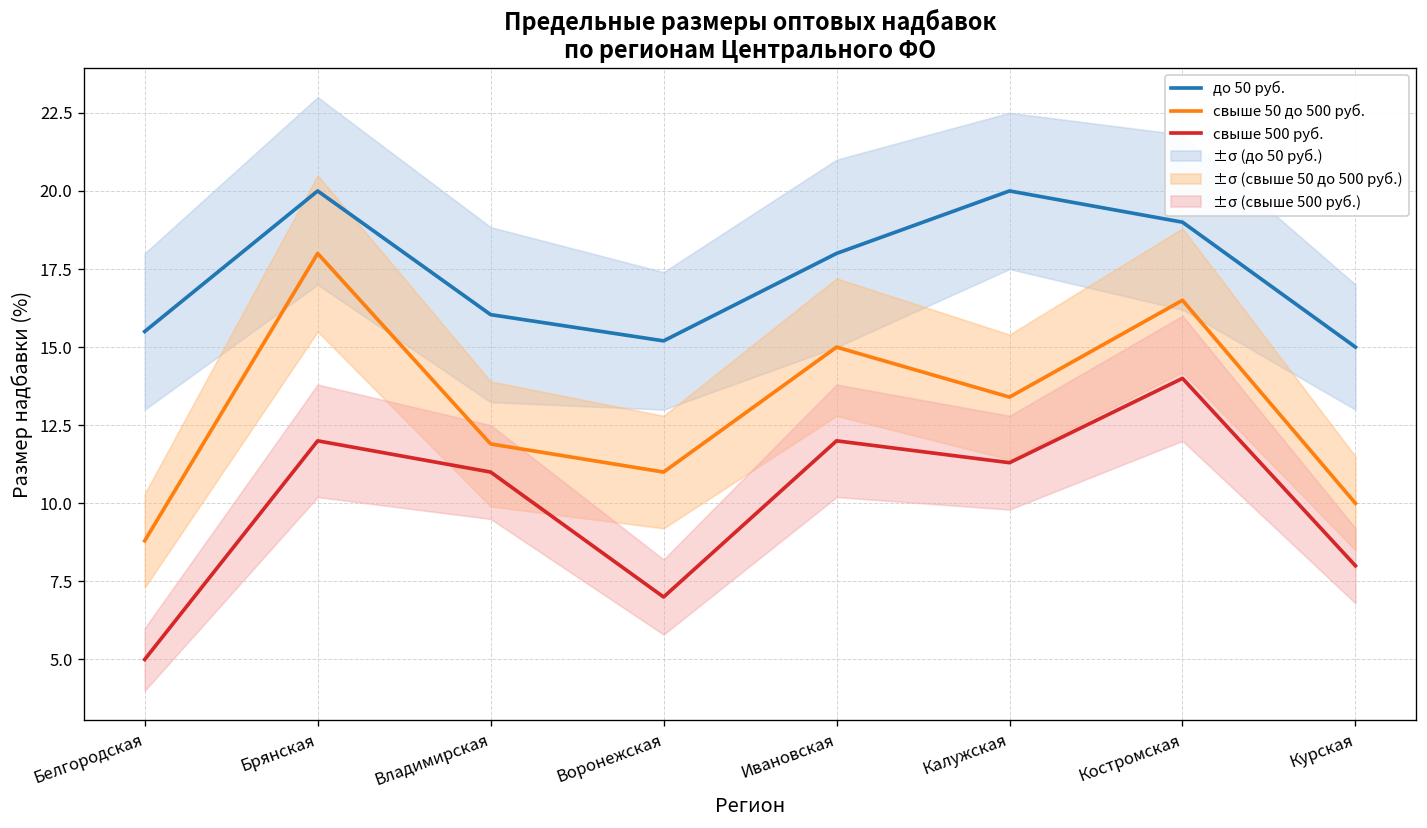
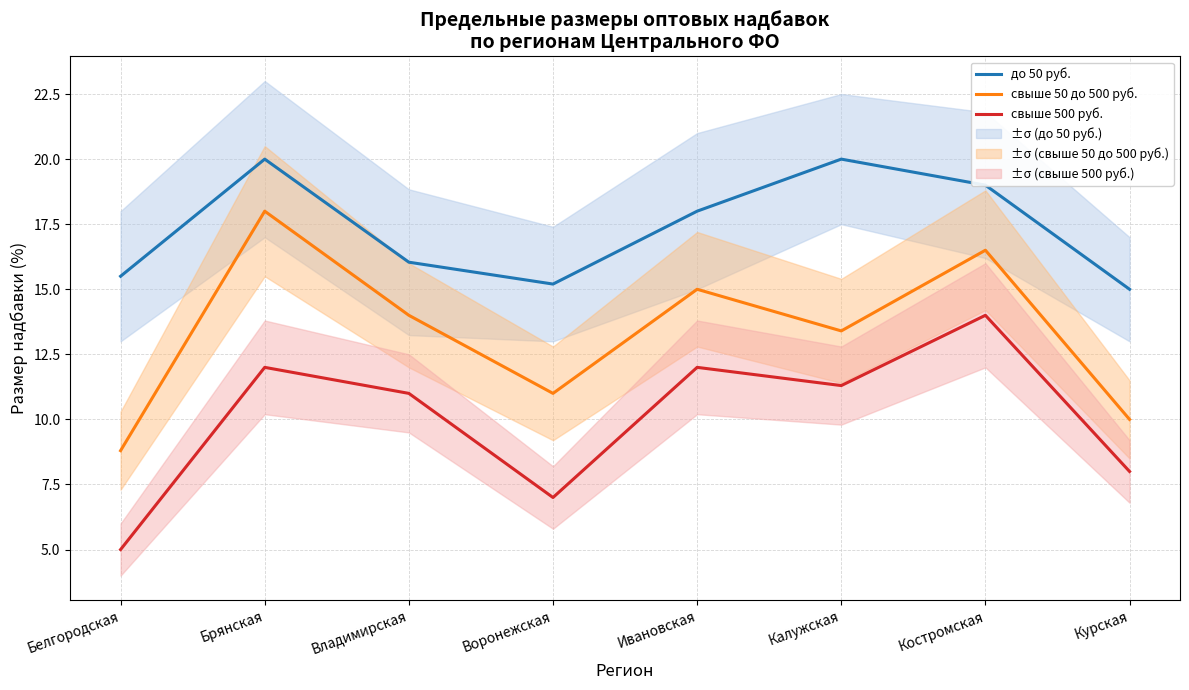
свыше 50 до 500 руб., Владимирская: 11.9 -> 14.0
